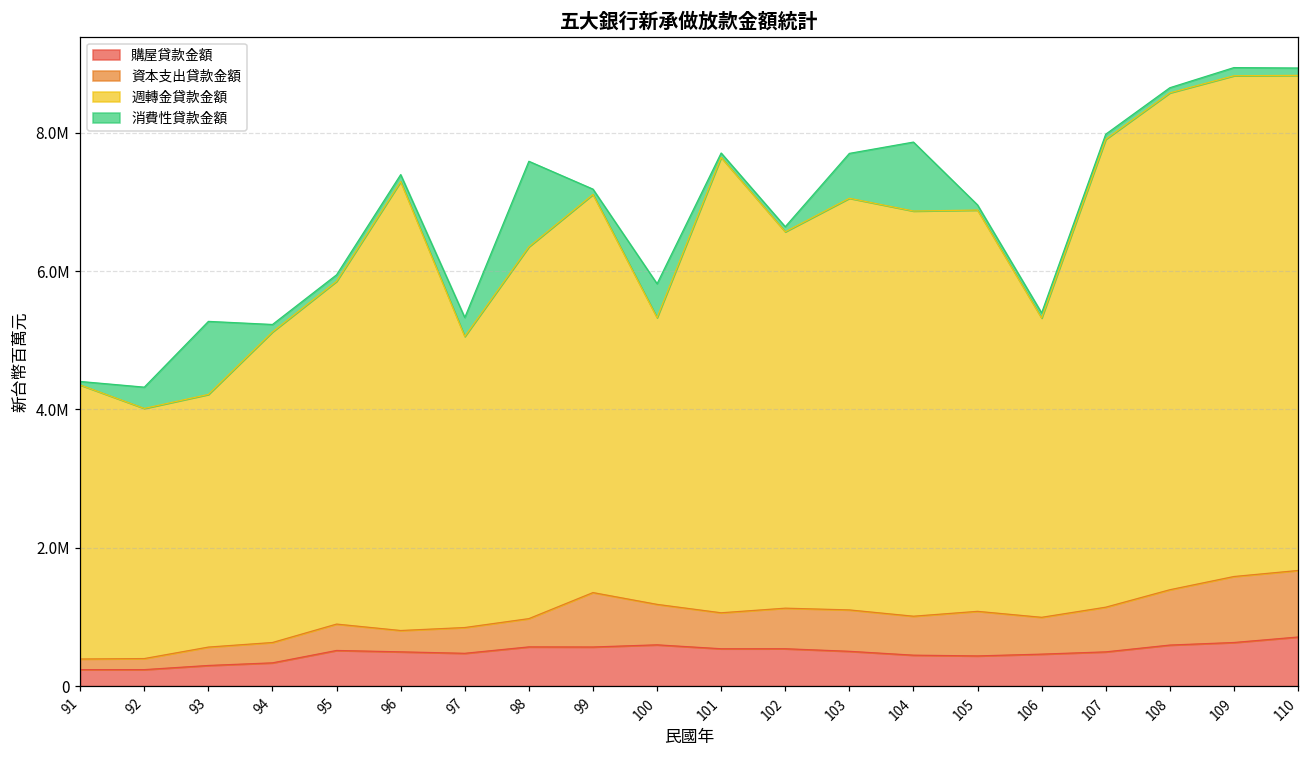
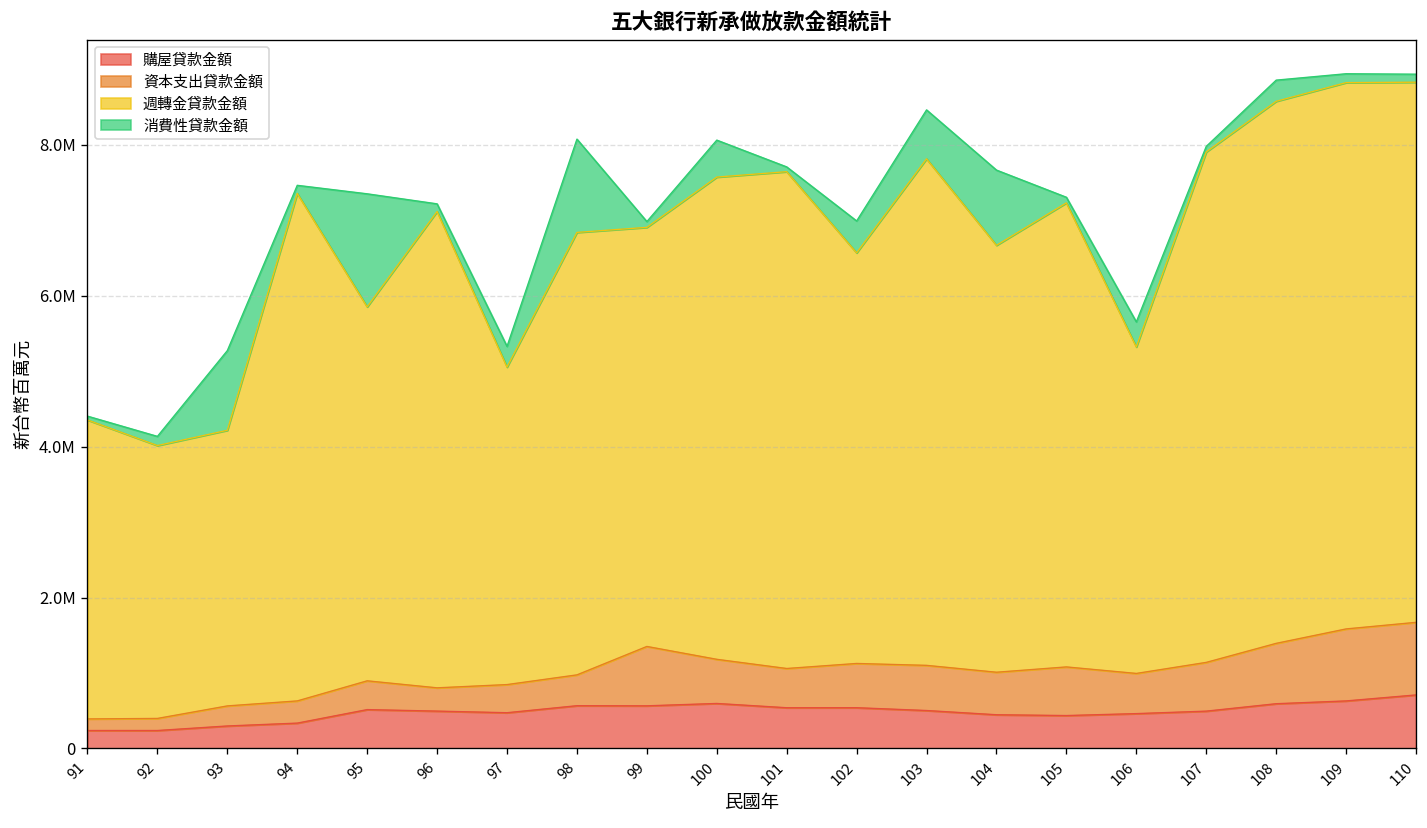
消費性貸款金額, 92: 300000 -> 100000
週轉金貸款金額, 94: 4500000 -> 6700000
消費性貸款金額, 95: 100000 -> 1500000
週轉金貸款金額, 96: 6500000 -> 6300000
週轉金貸款金額, 98: 5400000 -> 5900000
週轉金貸款金額, 99: 5800000 -> 5600000
週轉金貸款金額, 100: 4100000 -> 6400000
消費性貸款金額, 102: 100000 -> 400000
週轉金貸款金額, 103: 6000000 -> 6700000
週轉金貸款金額, 104: 5900000 -> 5700000
週轉金貸款金額, 105: 5800000 -> 6200000
消費性貸款金額, 106: 100000 -> 300000
消費性貸款金額, 108: 100000 -> 300000
